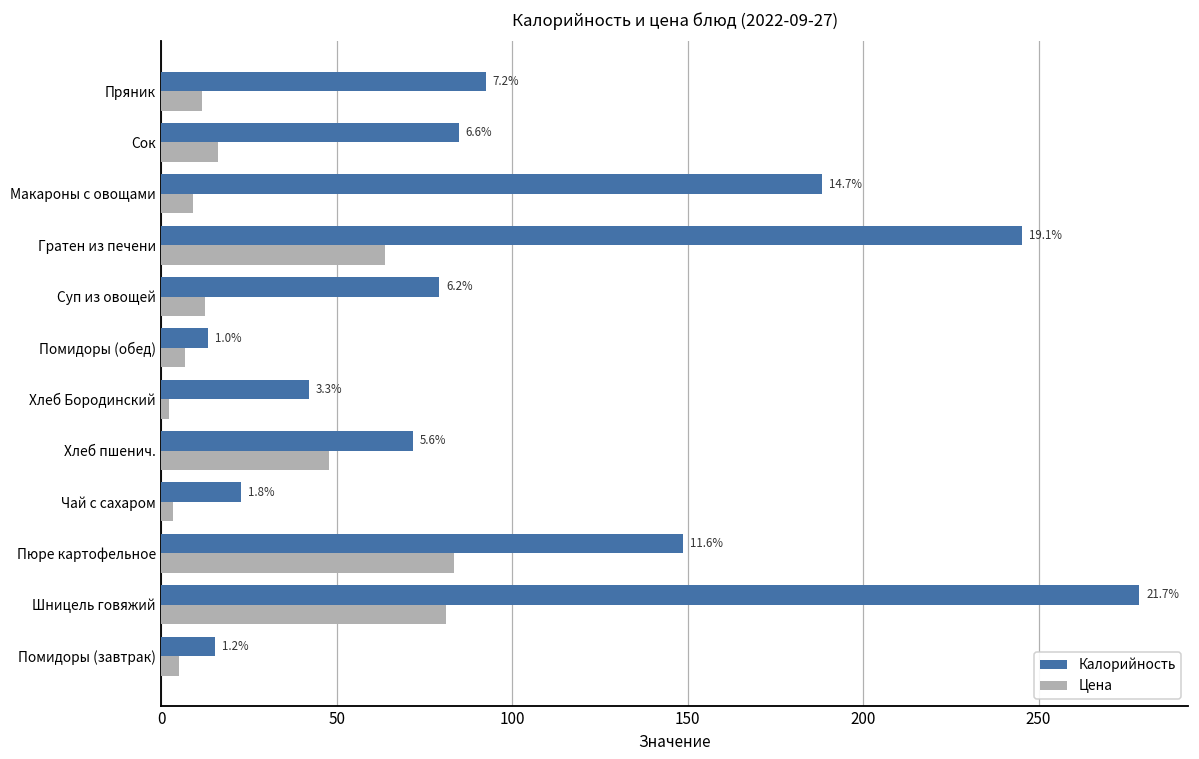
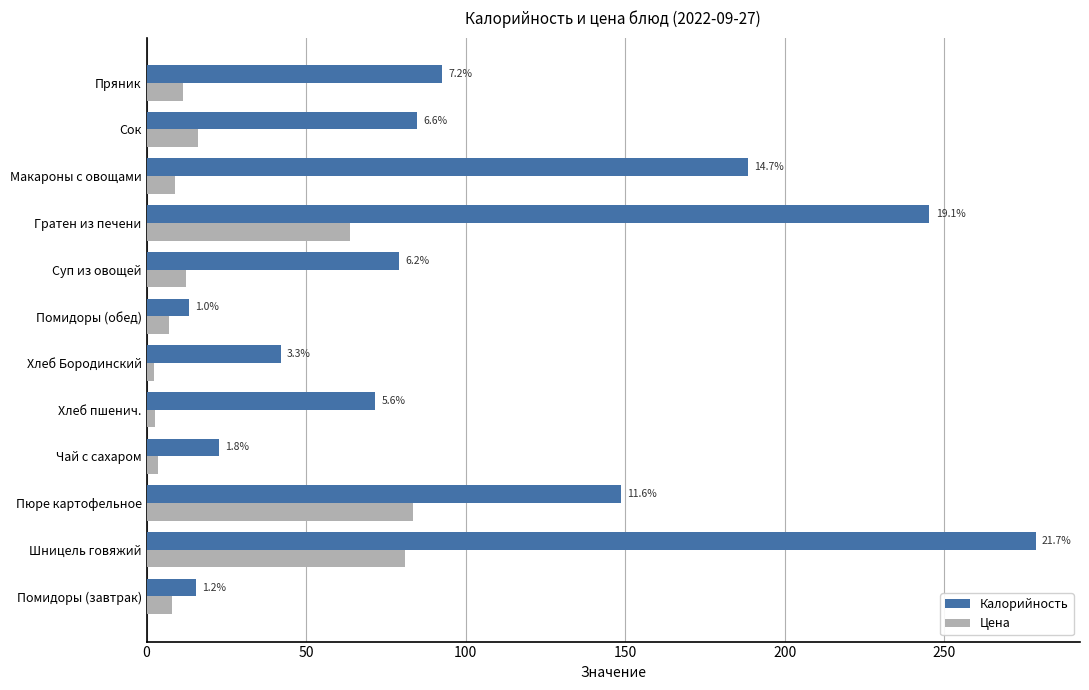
Цена, Хлеб пшенич.: 48 -> 3
Цена, Помидоры (завтрак): 5 -> 8
